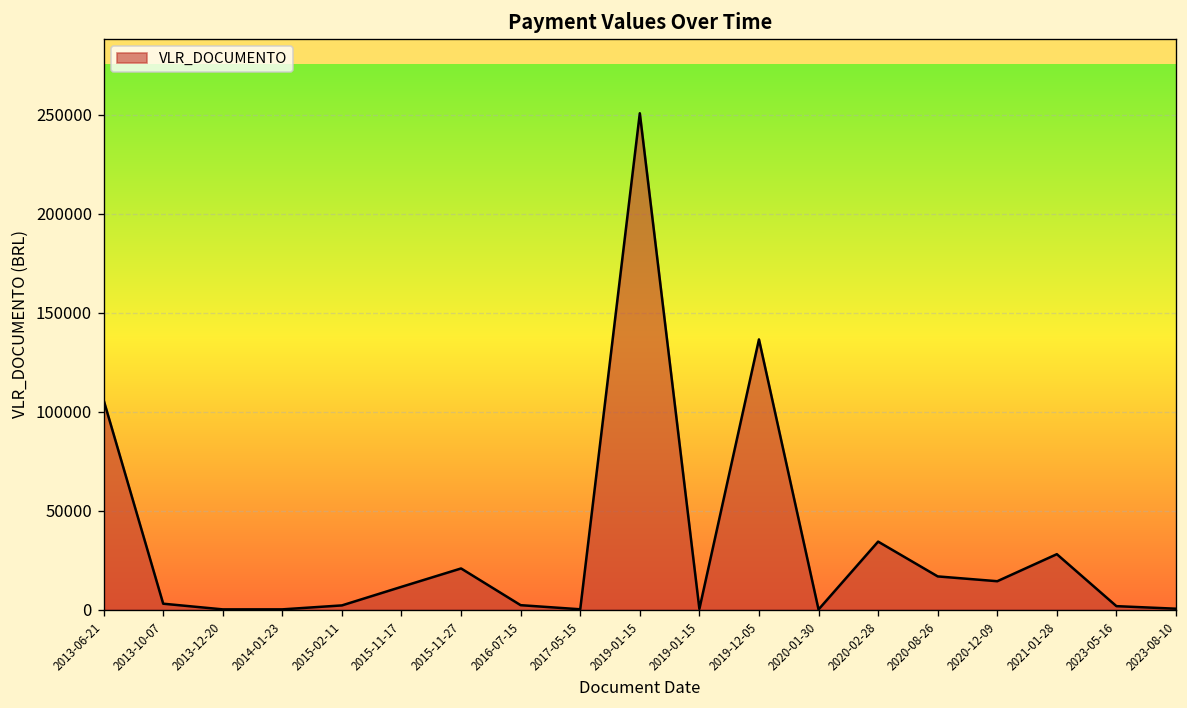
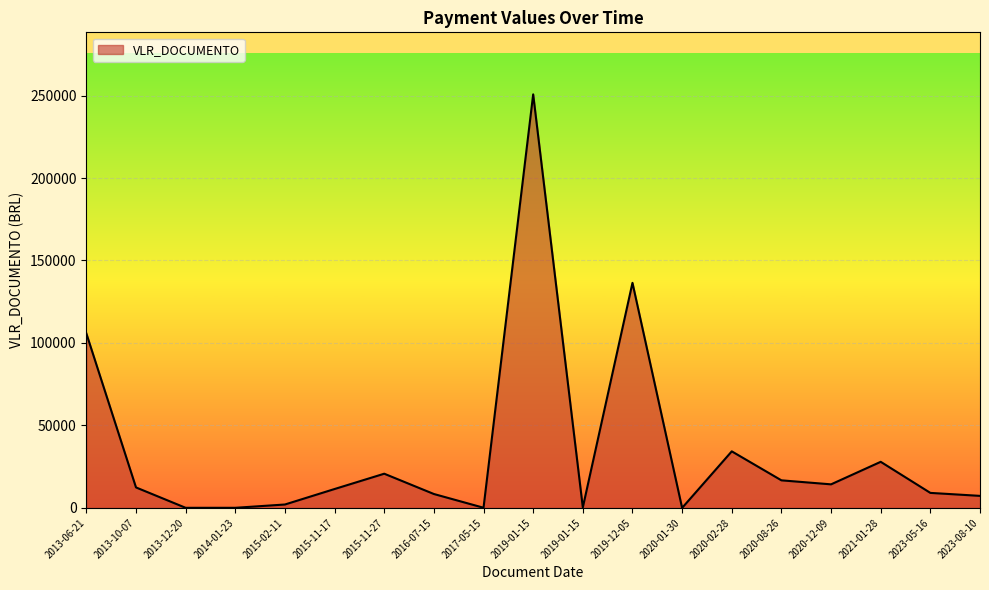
2013-10-07: 3000 -> 12000
2016-07-15: 2000 -> 8000
2023-05-16: 2000 -> 9000
2023-08-10: 0 -> 7000
